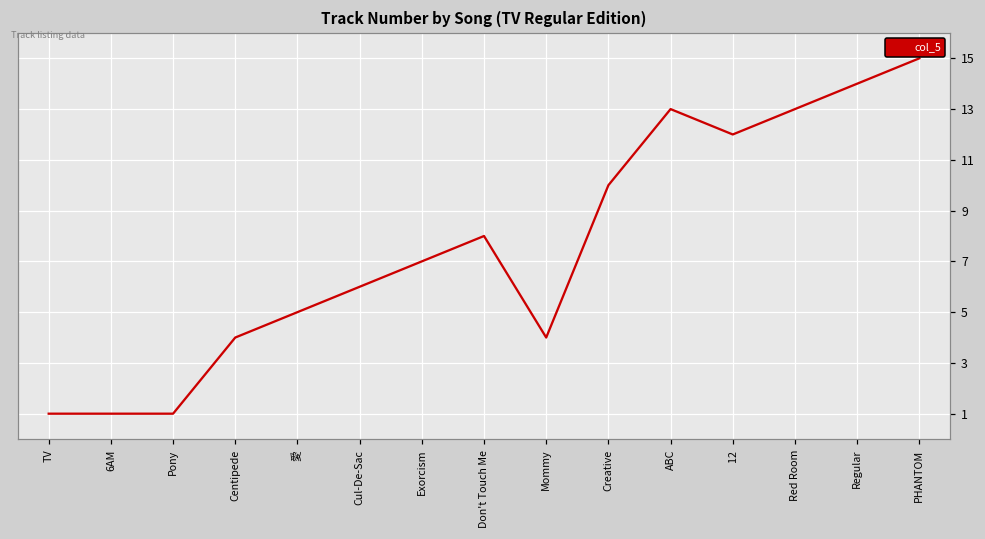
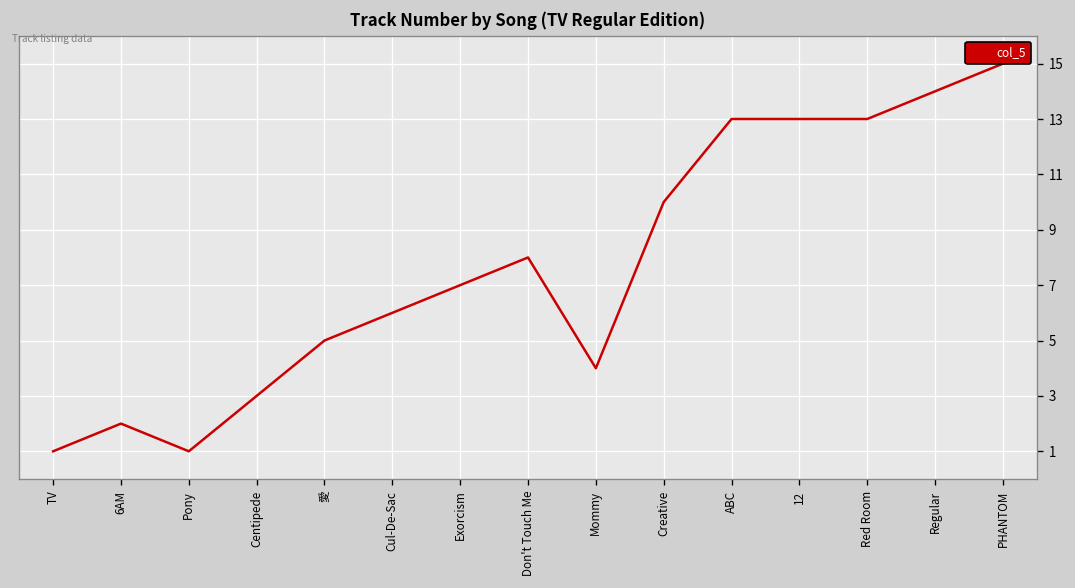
6AM: 1 -> 2
Centipede: 4 -> 3
12: 12 -> 13
